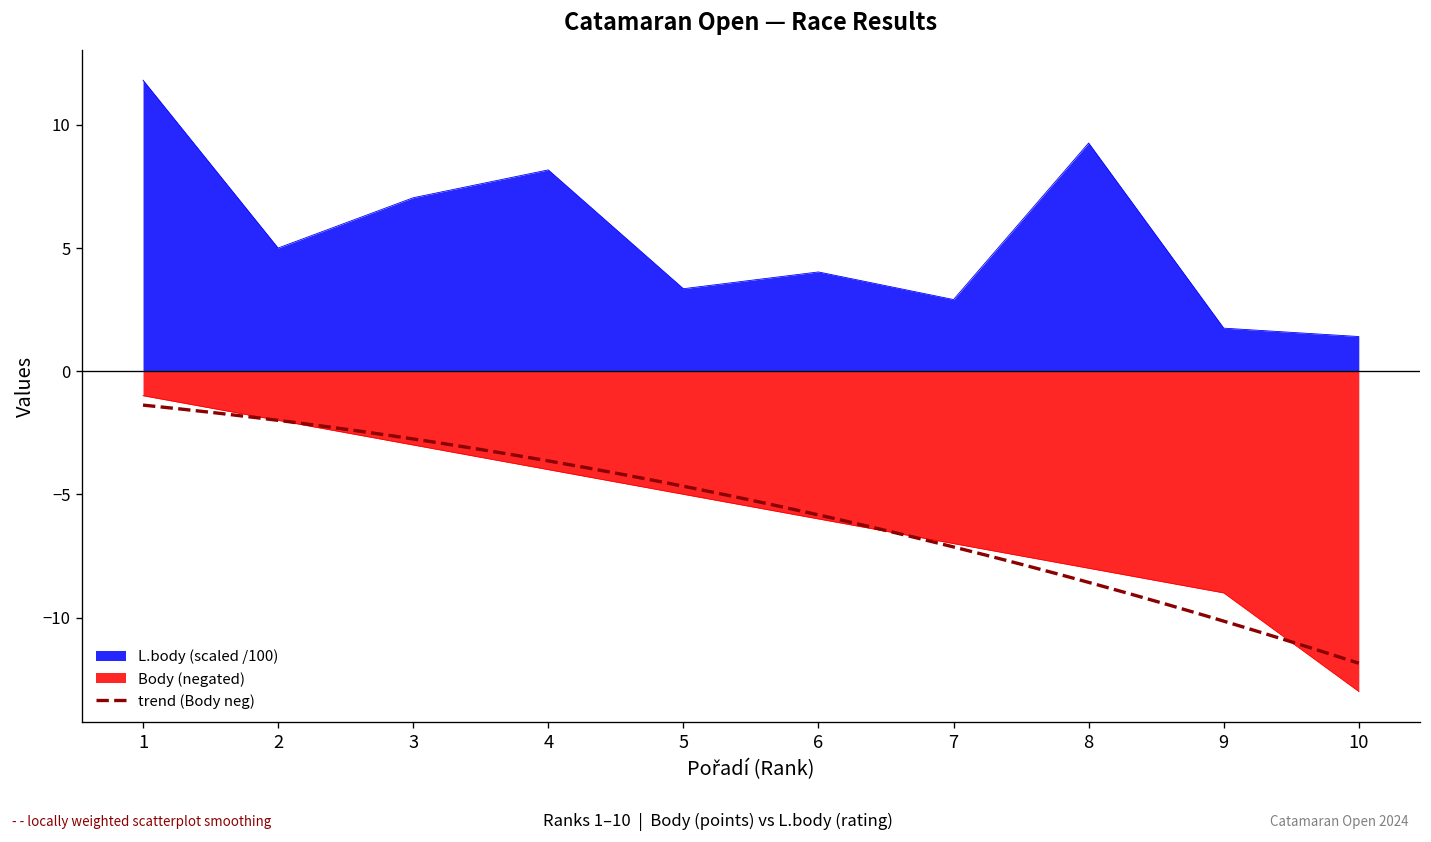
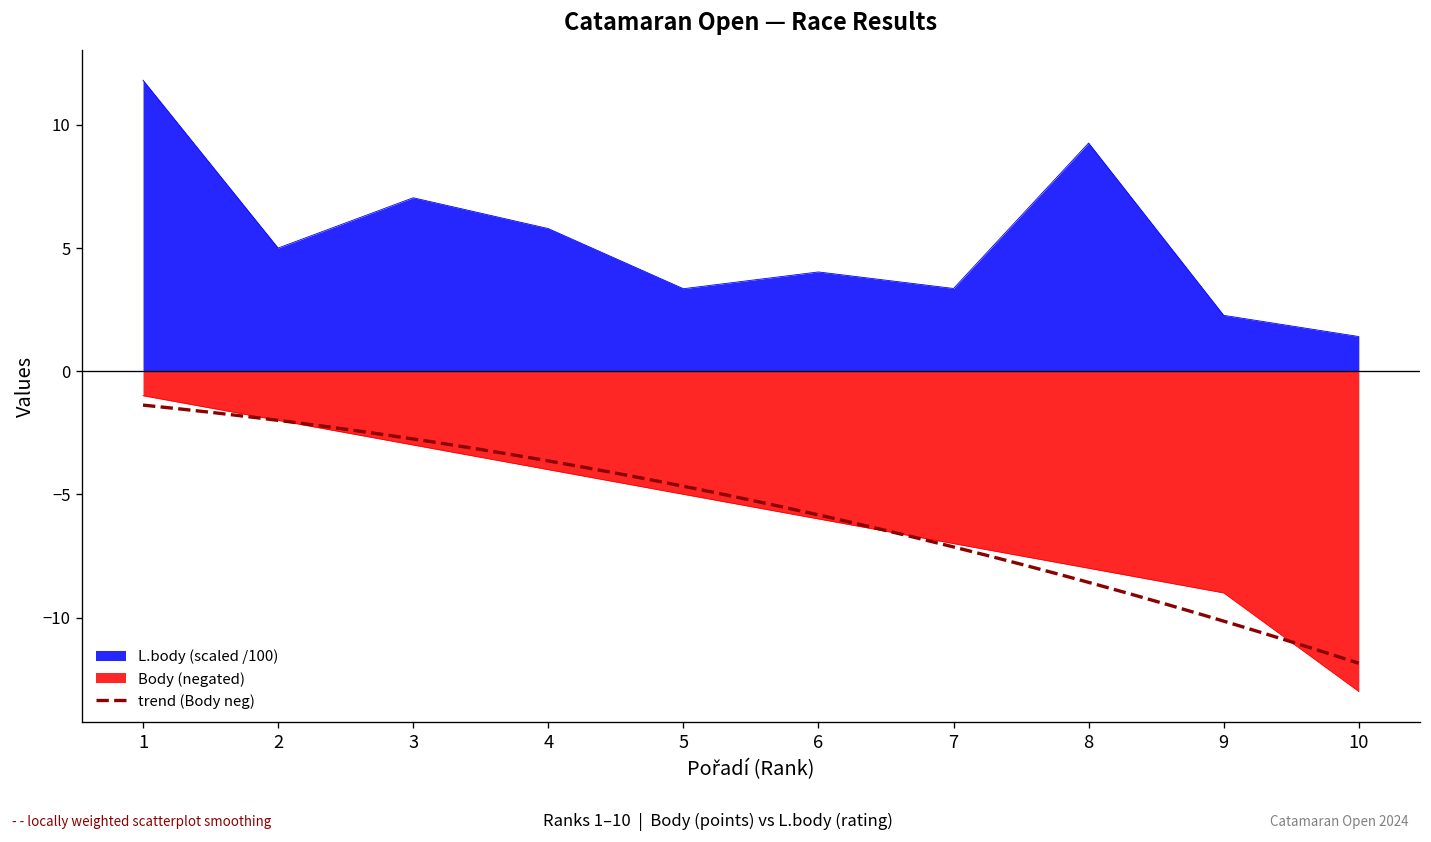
L.body (scaled /100), 4: 8.2 -> 5.8
L.body (scaled /100), 7: 2.9 -> 3.4
L.body (scaled /100), 9: 1.7 -> 2.3
